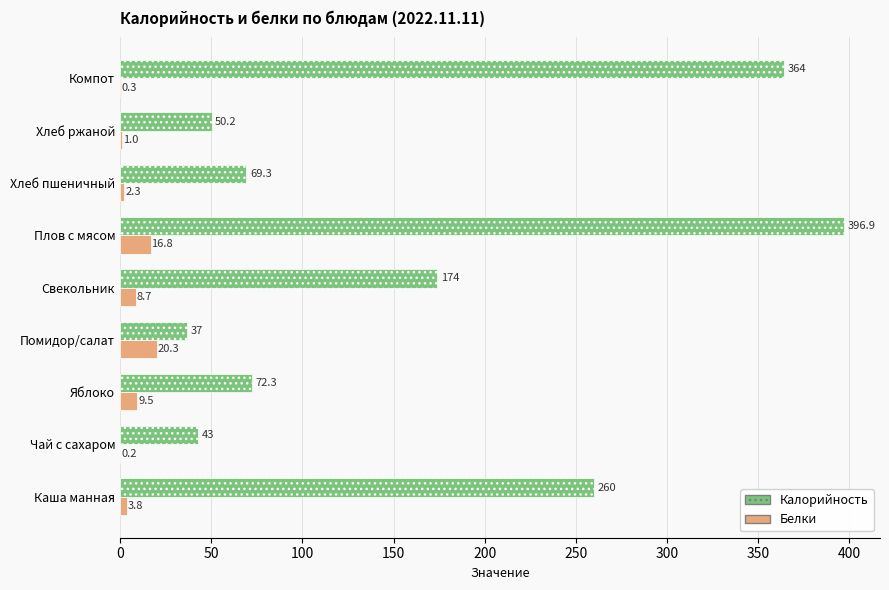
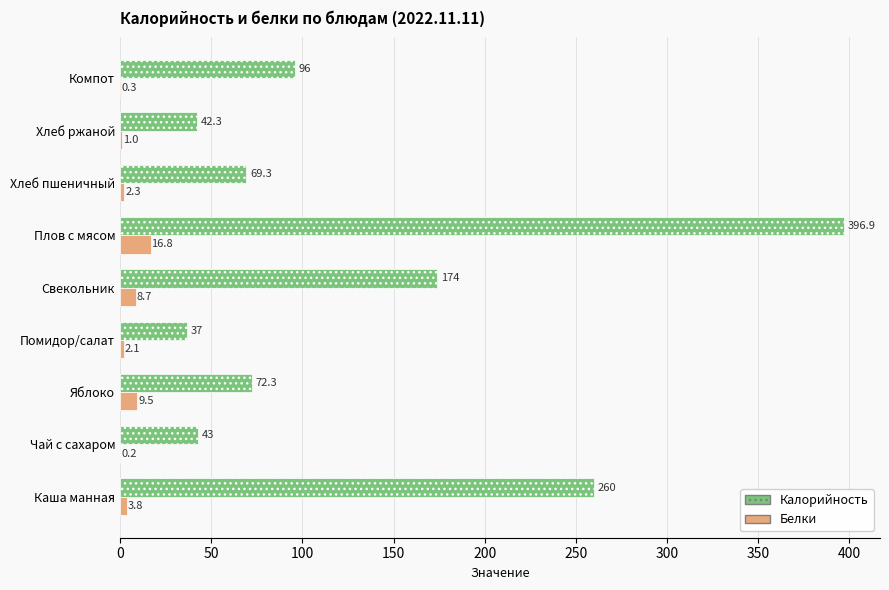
Калорийность, Компот: 364 -> 96
Калорийность, Хлеб ржаной: 50.2 -> 42.3
Белки, Помидор/салат: 20.3 -> 2.1
